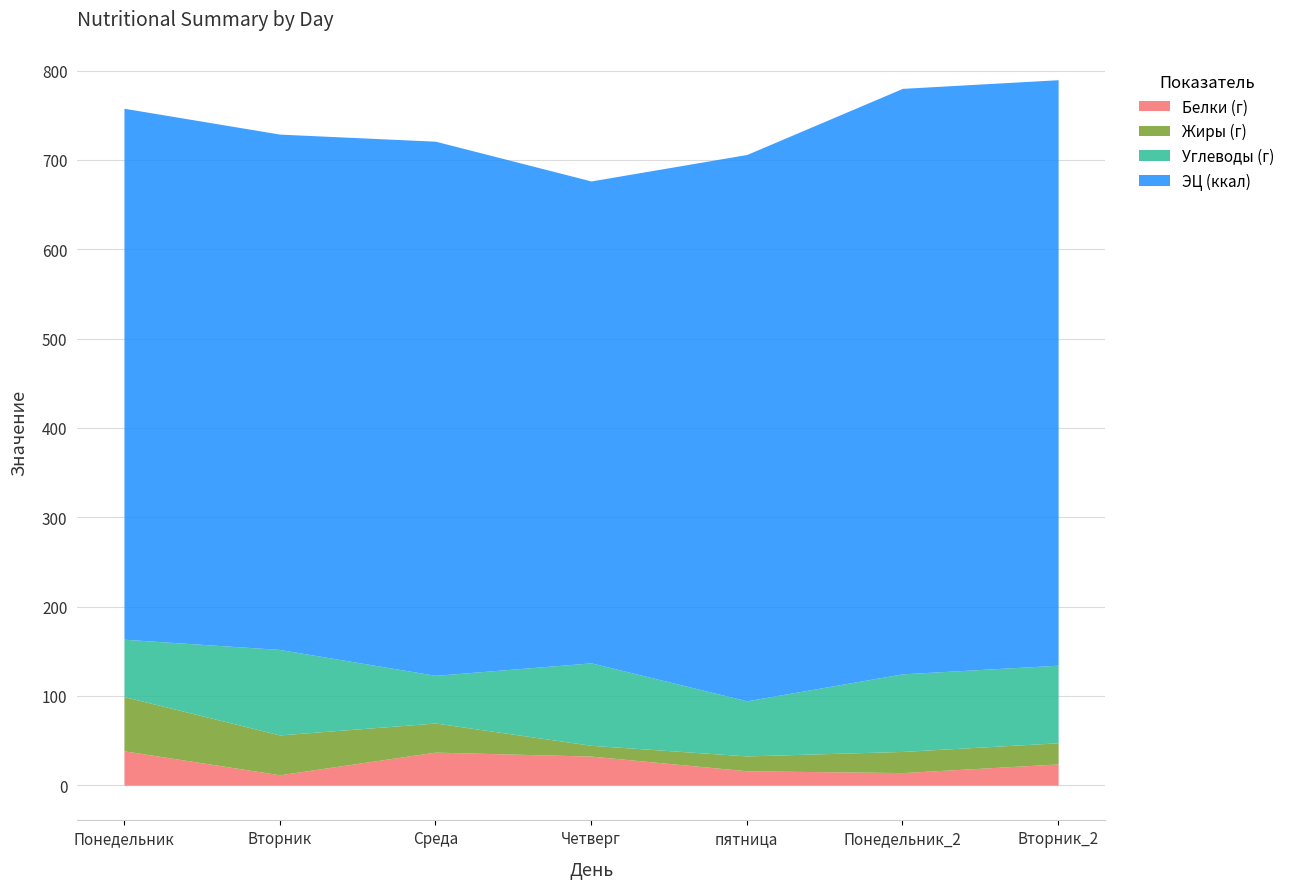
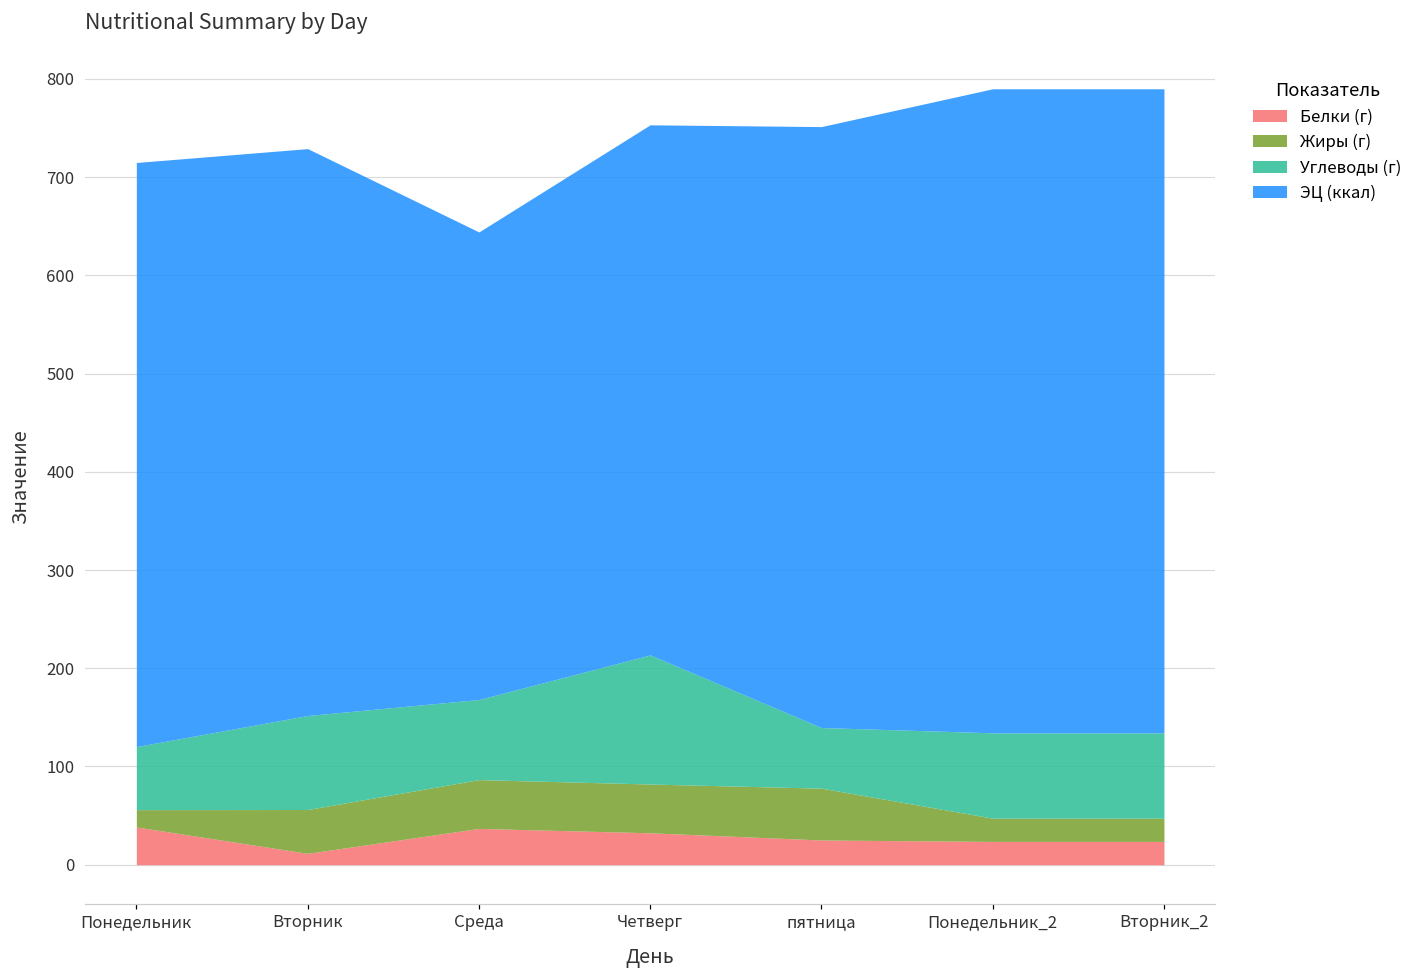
Жиры (г), Понедельник: 60 -> 20
Жиры (г), Среда: 30 -> 50
Углеводы (г), Среда: 50 -> 80
ЭЦ (ккал), Среда: 600 -> 480
Жиры (г), Четверг: 10 -> 50
Углеводы (г), Четверг: 90 -> 130
Белки (г), пятница: 20 -> 30
Жиры (г), пятница: 20 -> 50
Белки (г), Понедельник_2: 10 -> 20
